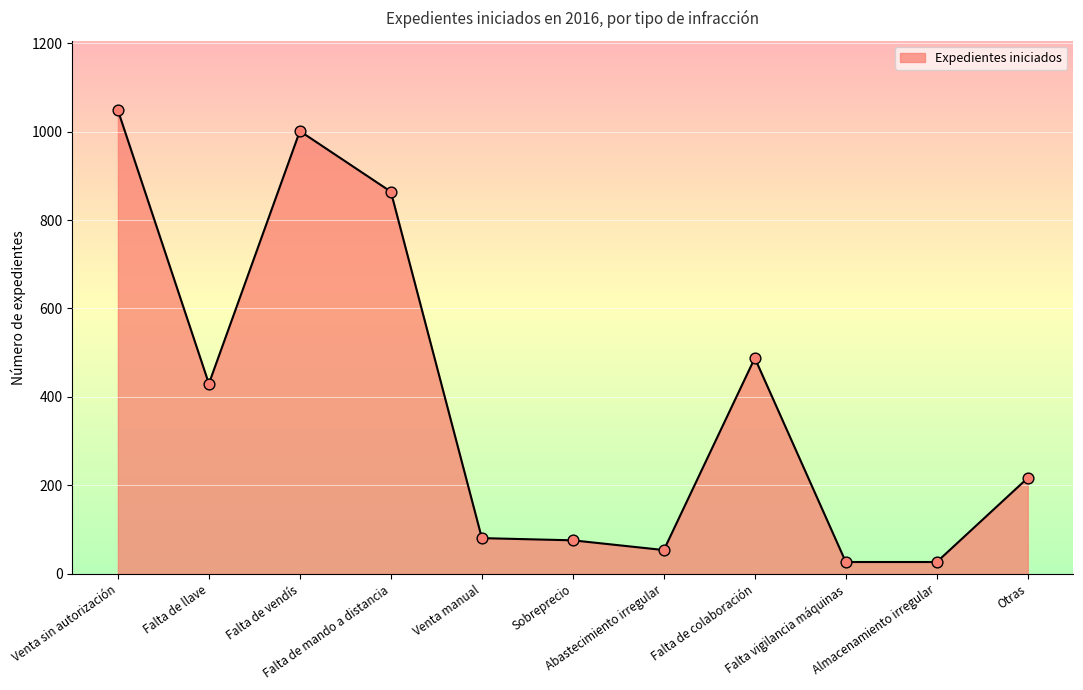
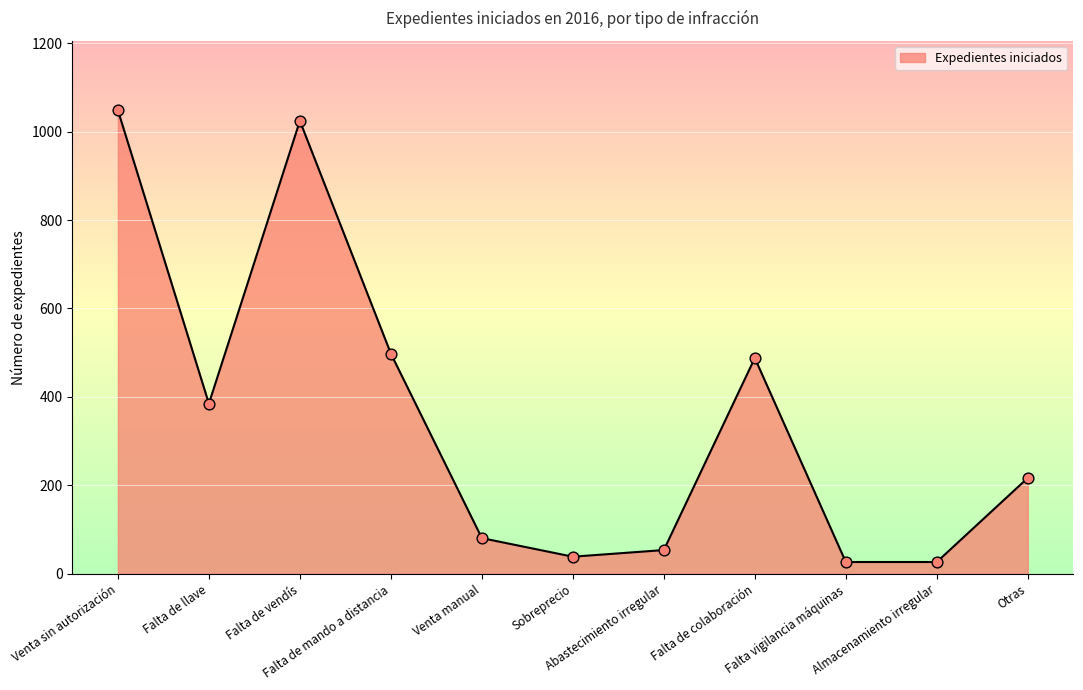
Falta de llave: 430 -> 390
Falta de vendís: 1000 -> 1020
Falta de mando a distancia: 860 -> 500
Sobreprecio: 80 -> 40
